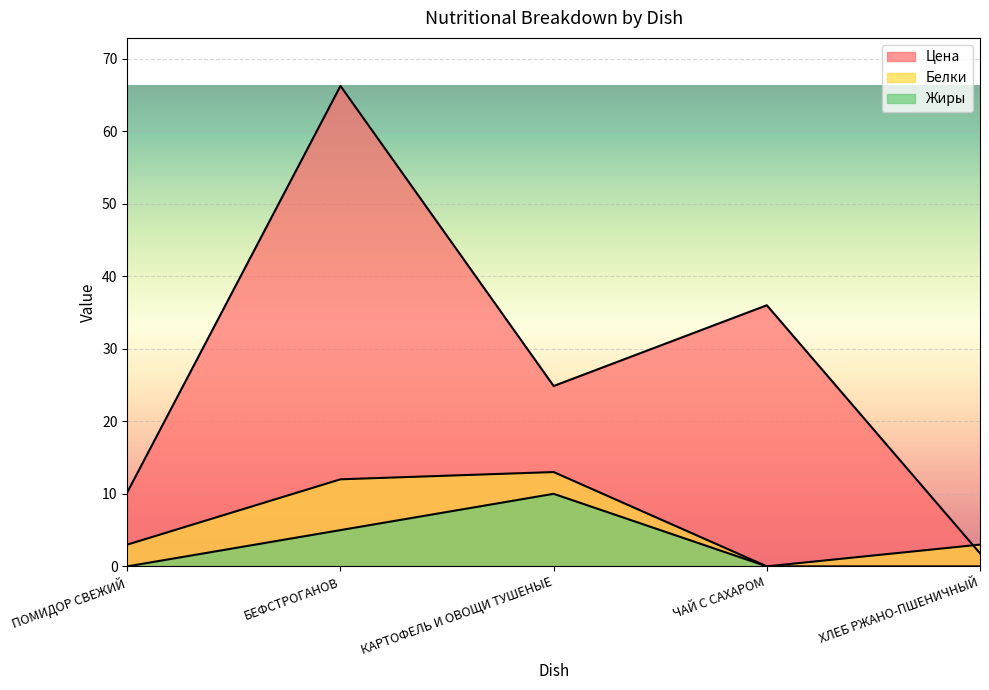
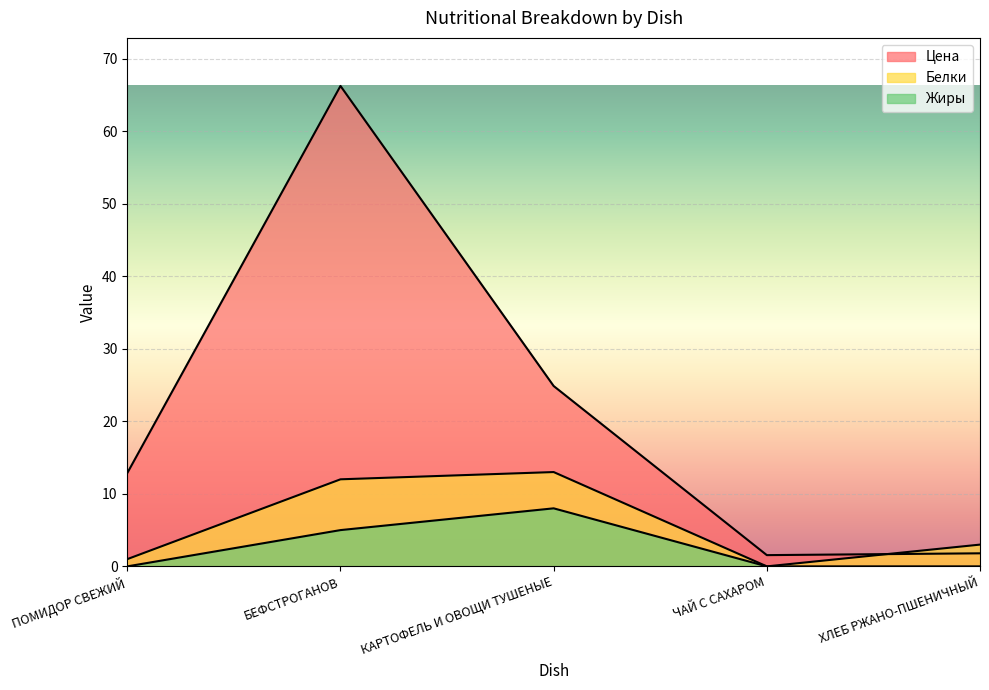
Цена, ПОМИДОР СВЕЖИЙ: 10 -> 13
Белки, ПОМИДОР СВЕЖИЙ: 3 -> 1
Жиры, КАРТОФЕЛЬ И ОВОЩИ ТУШЕНЫЕ: 10 -> 8
Цена, ЧАЙ С САХАРОМ: 36 -> 2
